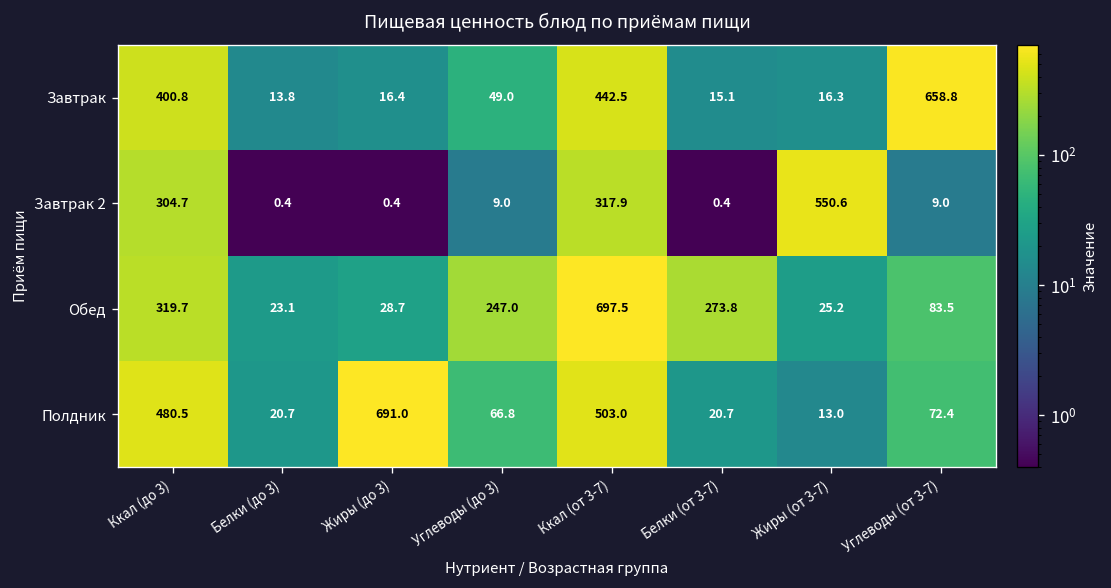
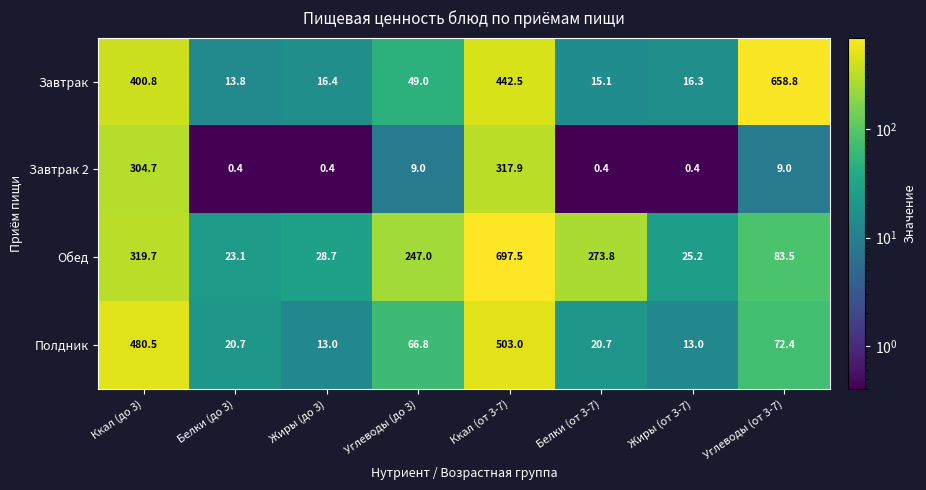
Завтрак 2, Жиры (от 3-7): 550.6 -> 0.4
Полдник, Жиры (до 3): 691.0 -> 13.0
